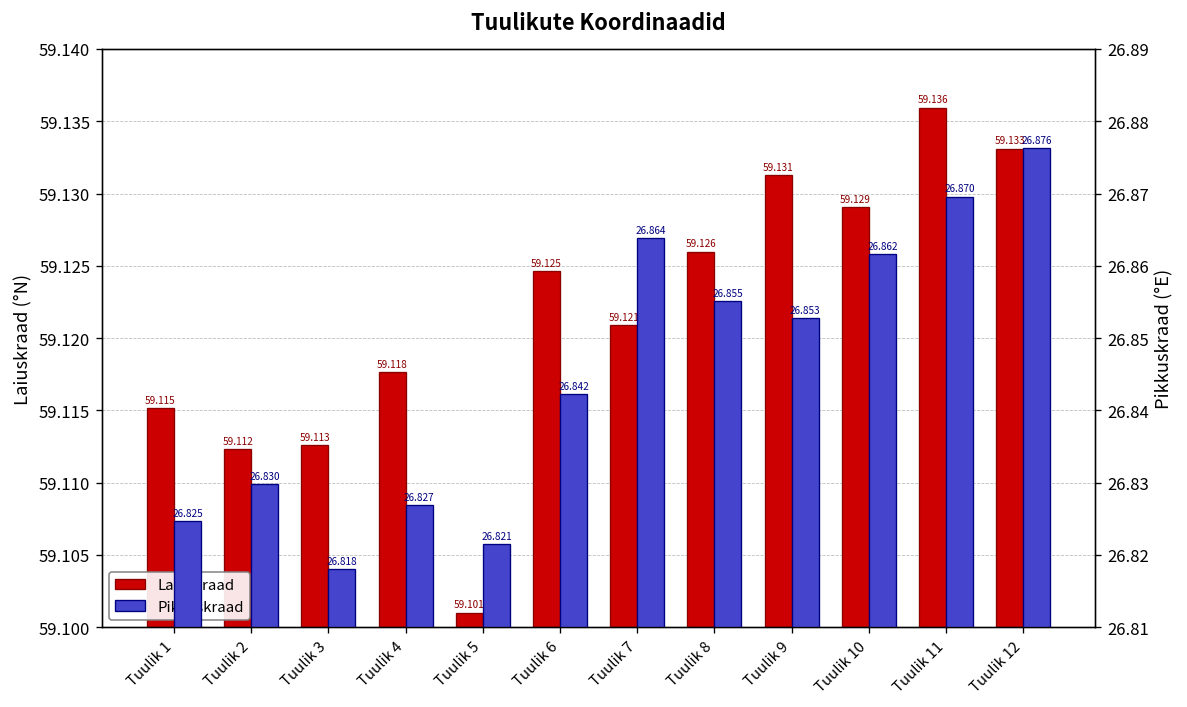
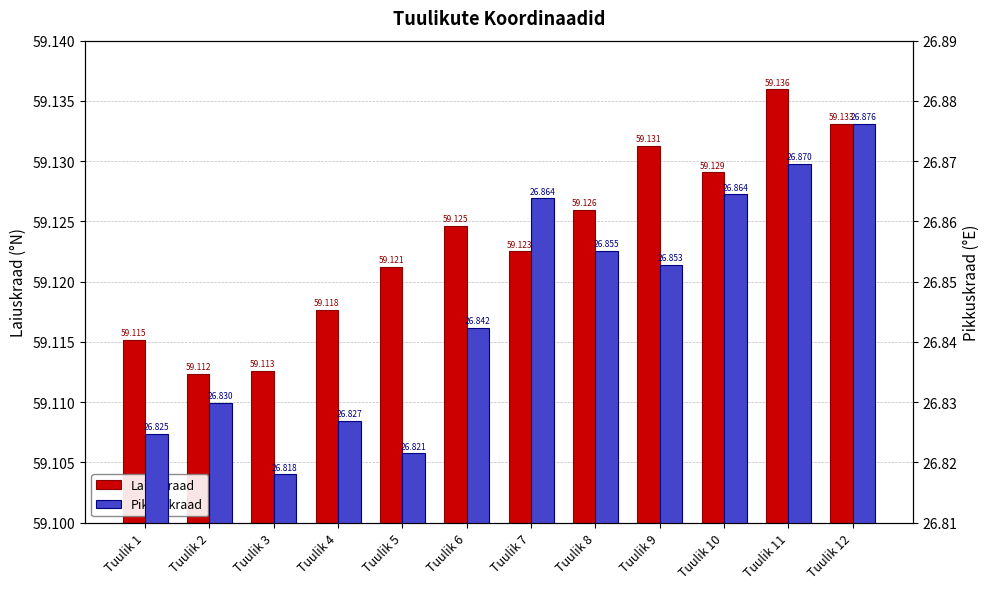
Laiuskraad, Tuulik 5: 59.101 -> 59.121
Laiuskraad, Tuulik 7: 59.121 -> 59.123
Pikkuskraad, Tuulik 10: 26.862 -> 26.864
